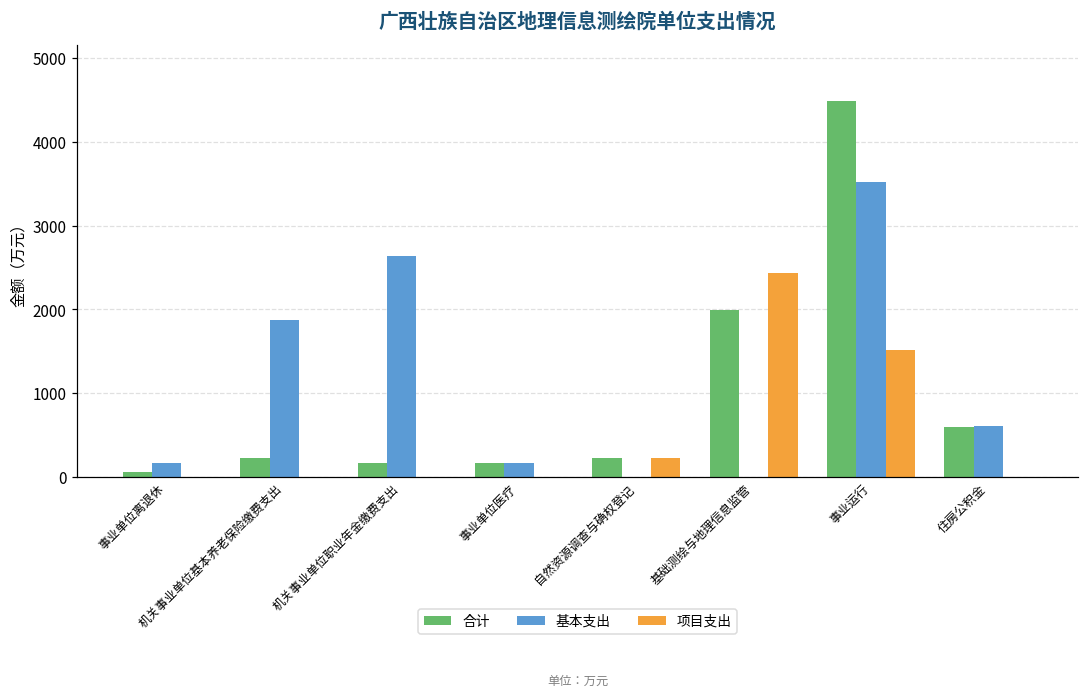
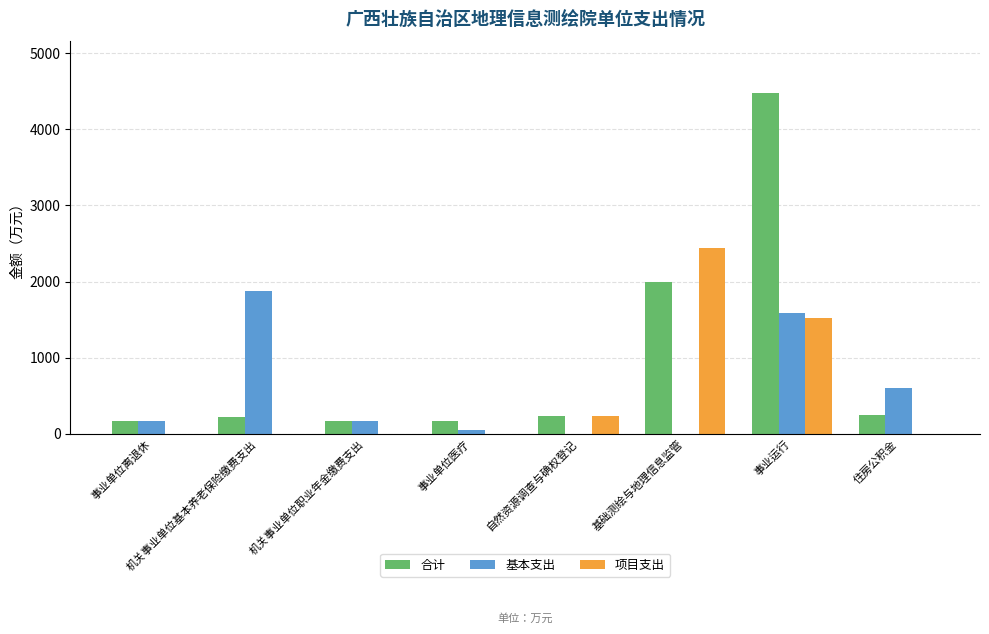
合计, 事业单位离退休: 100 -> 200
基本支出, 机关事业单位职业年金缴费支出: 2600 -> 200
基本支出, 事业单位医疗: 200 -> 100
基本支出, 事业运行: 3500 -> 1600
合计, 住房公积金: 600 -> 200
